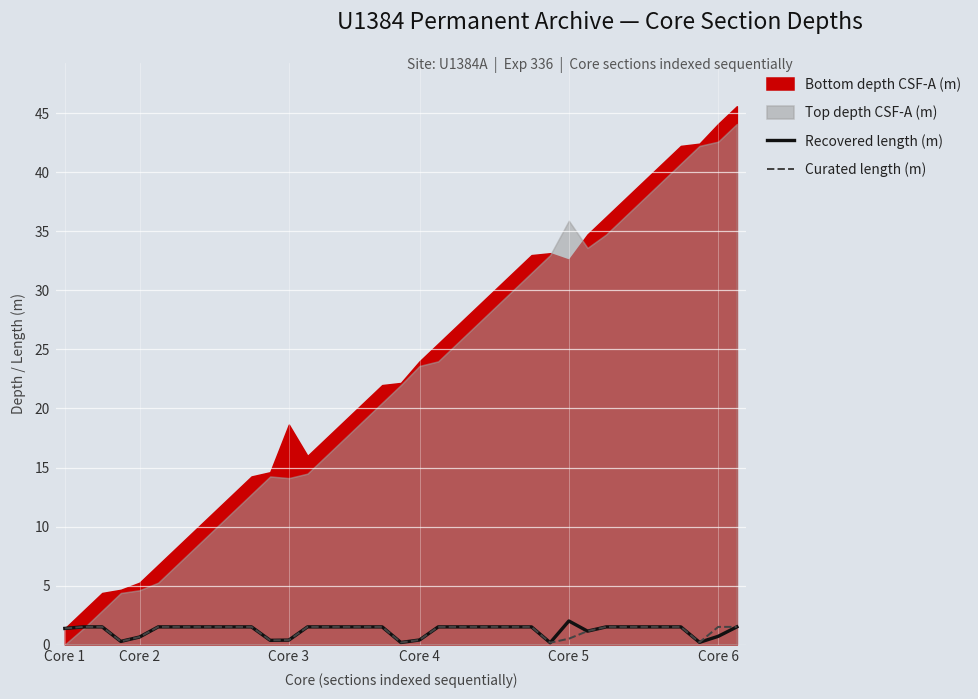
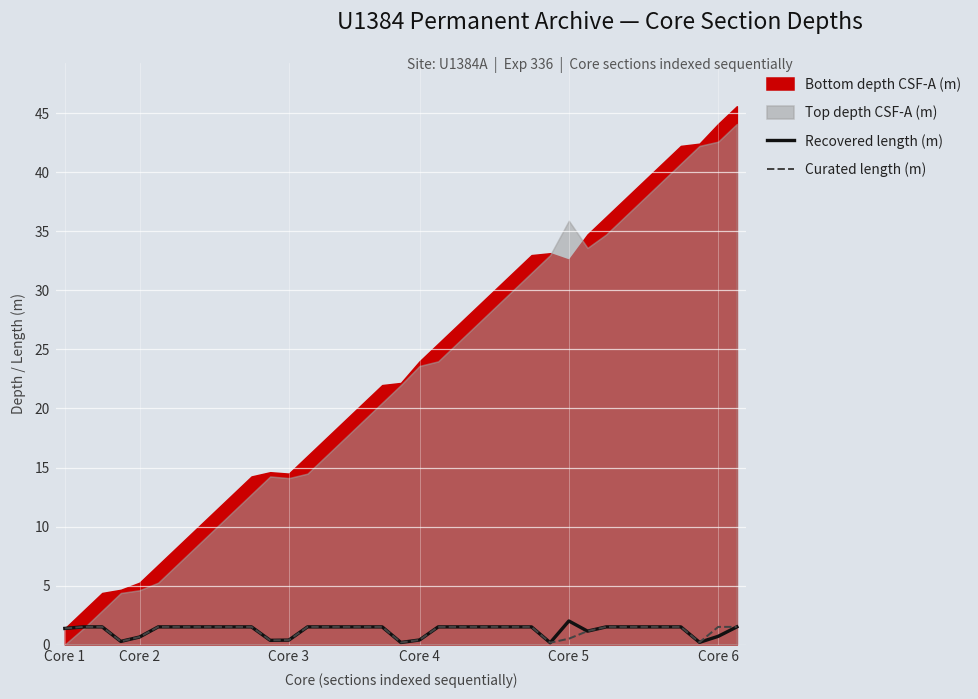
Bottom depth CSF-A (m), Core 3: 18.6 -> 14.5
